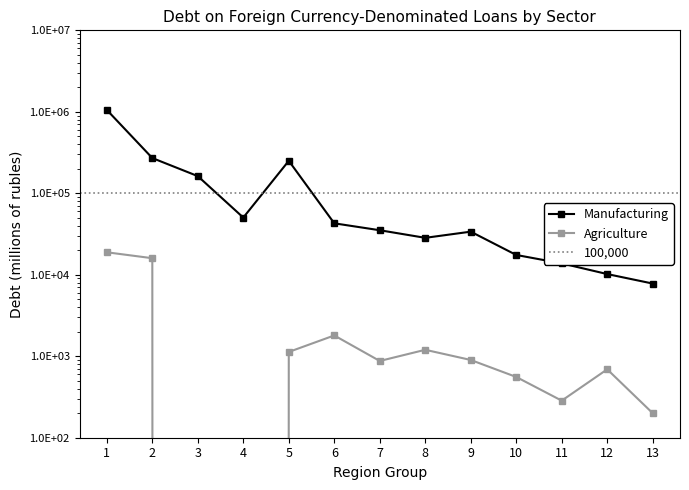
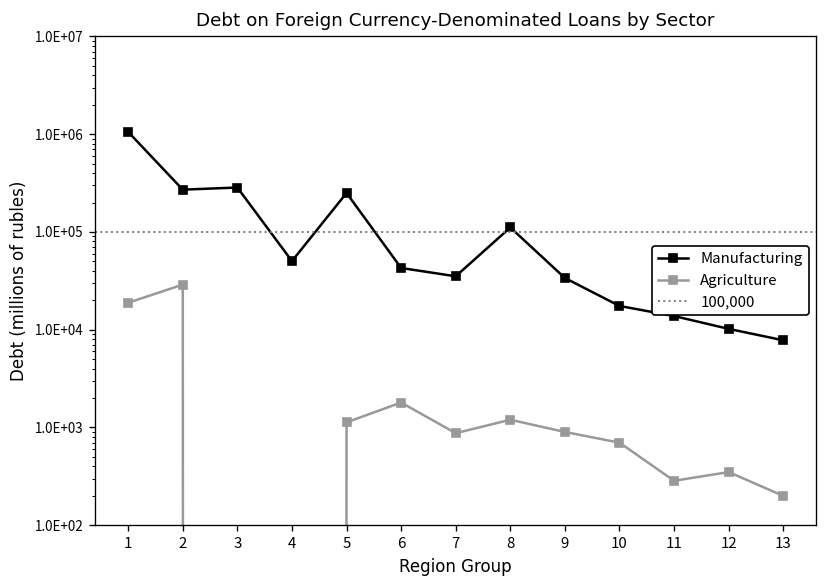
Agriculture, 2: 16000 -> 29000
Manufacturing, 3: 160000 -> 280000
Manufacturing, 8: 28000 -> 110000
Agriculture, 10: 600 -> 700
Agriculture, 12: 700 -> 350
